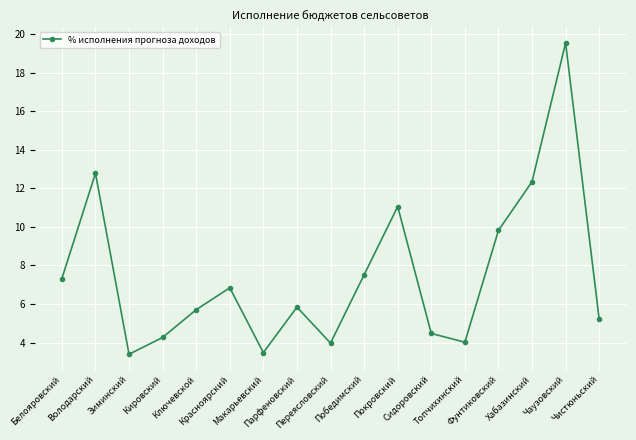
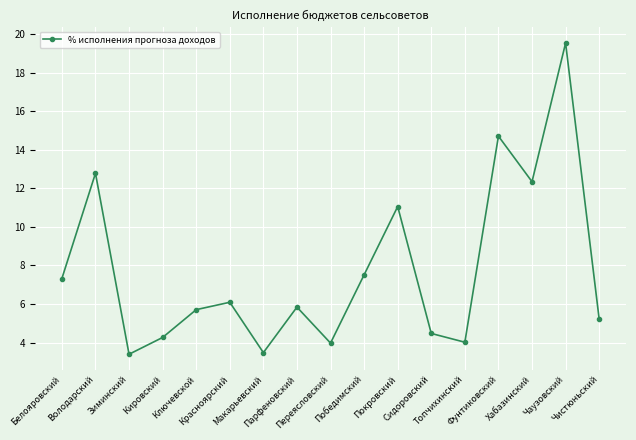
Красноярский: 6.8 -> 6.1
Фунтиковский: 9.8 -> 14.7
